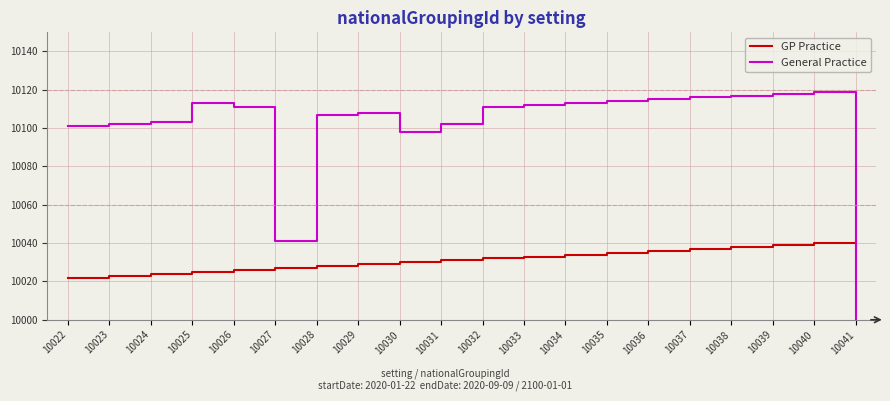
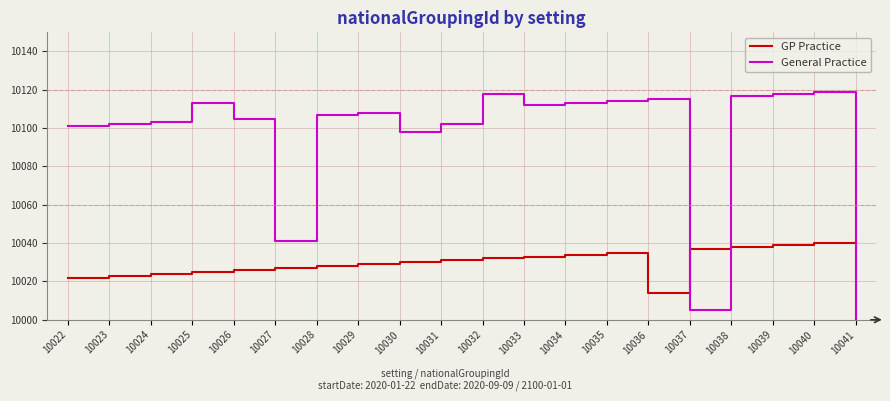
General Practice, 10026: 10111 -> 10105
General Practice, 10032: 10111 -> 10118
GP Practice, 10036: 10036 -> 10014
General Practice, 10037: 10116 -> 10005
